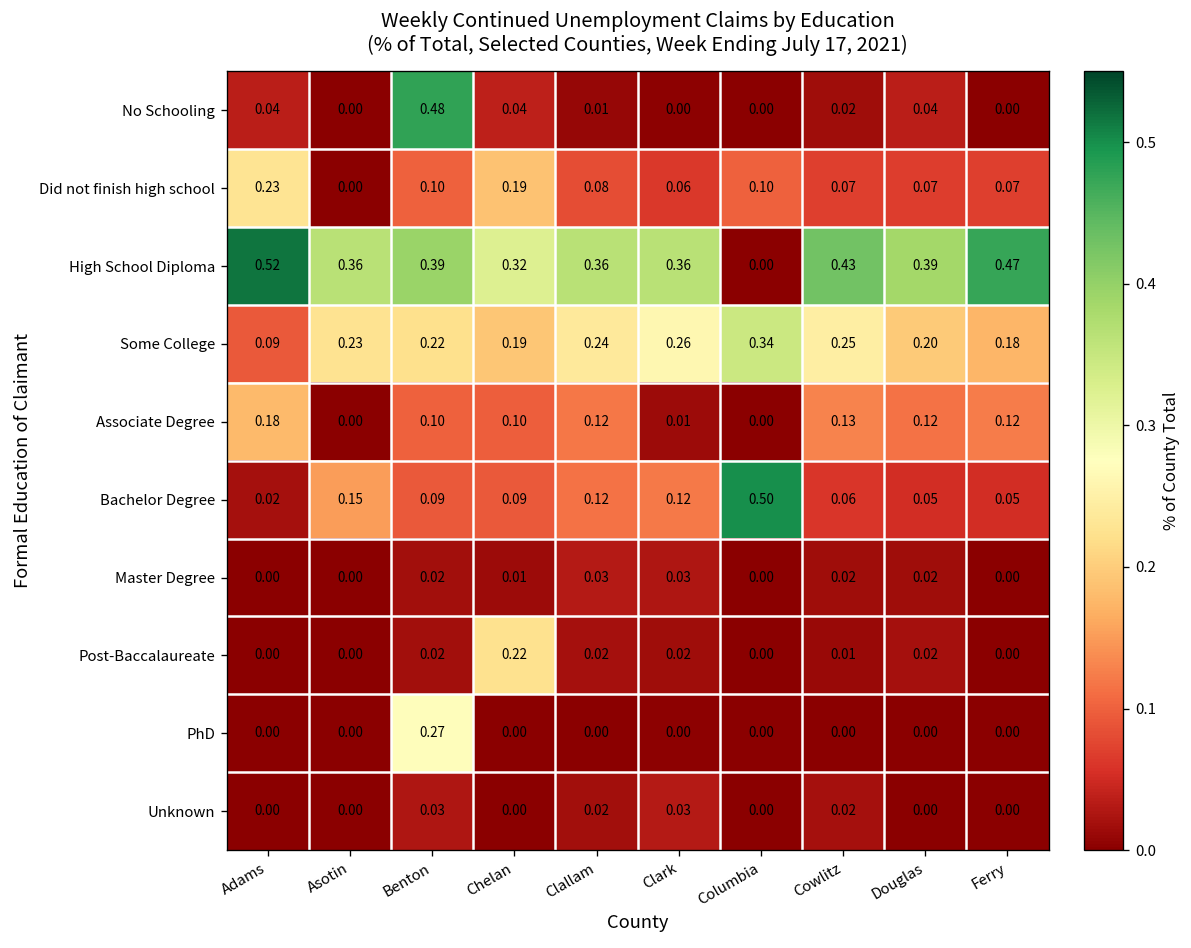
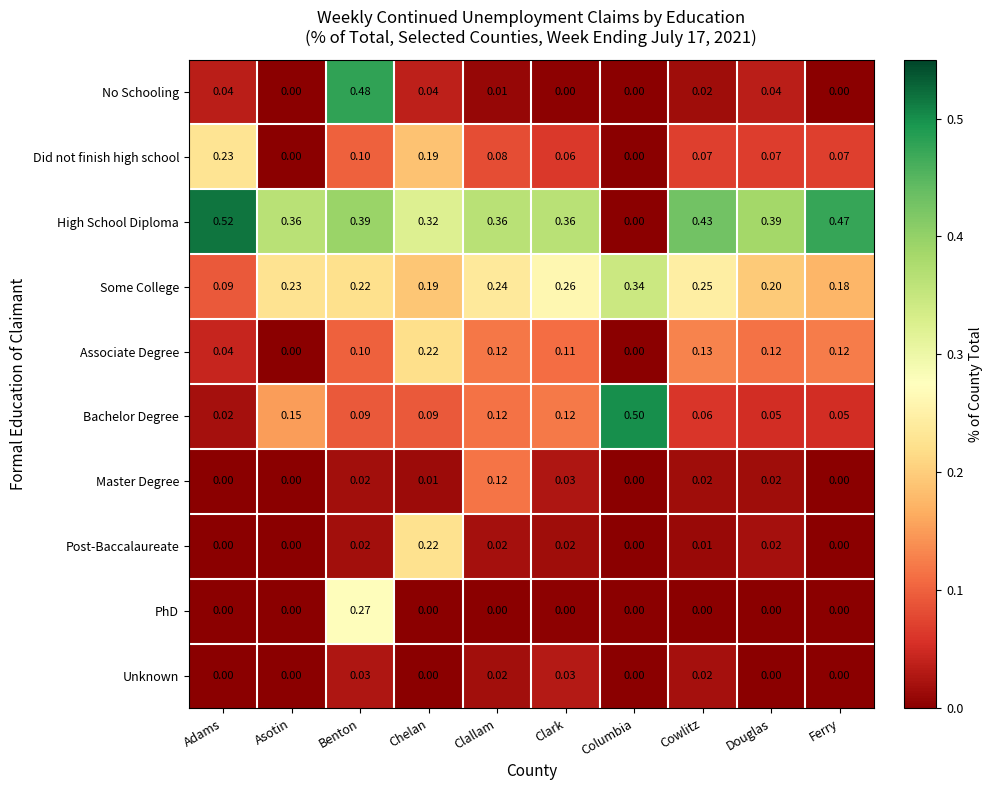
Did not finish high school, Columbia: 0.10 -> 0.00
Associate Degree, Adams: 0.18 -> 0.04
Associate Degree, Chelan: 0.10 -> 0.22
Associate Degree, Clark: 0.01 -> 0.11
Master Degree, Clallam: 0.03 -> 0.12
